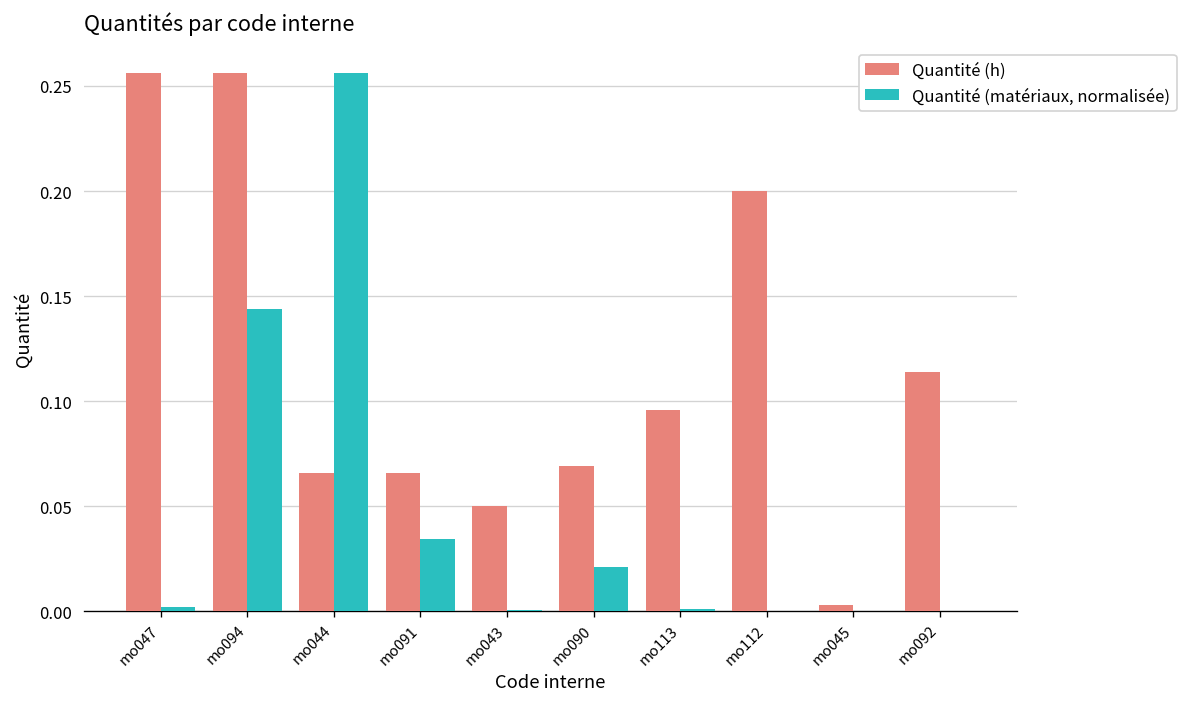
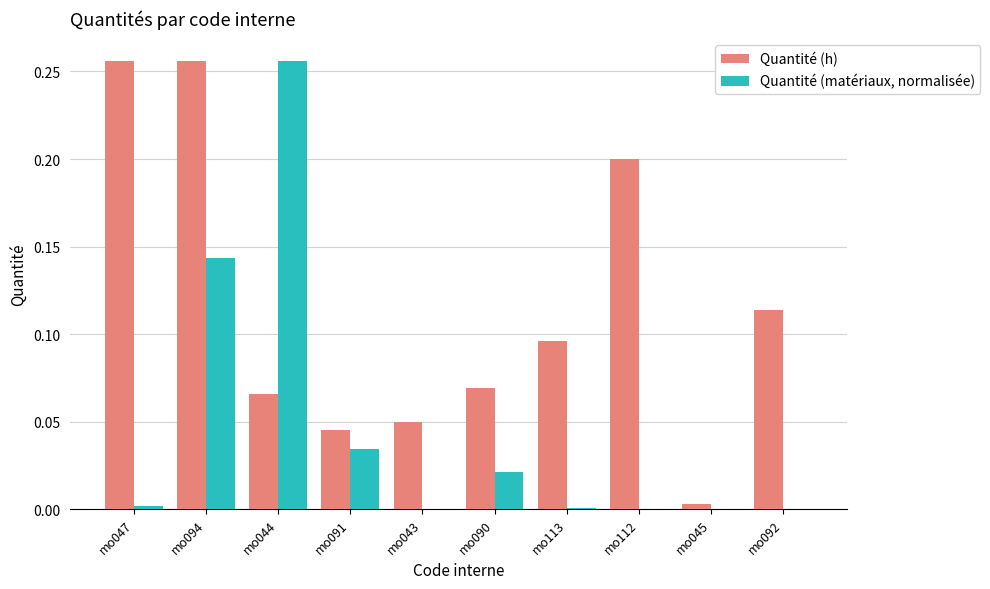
Quantité (h), mo091: 0.066 -> 0.045
